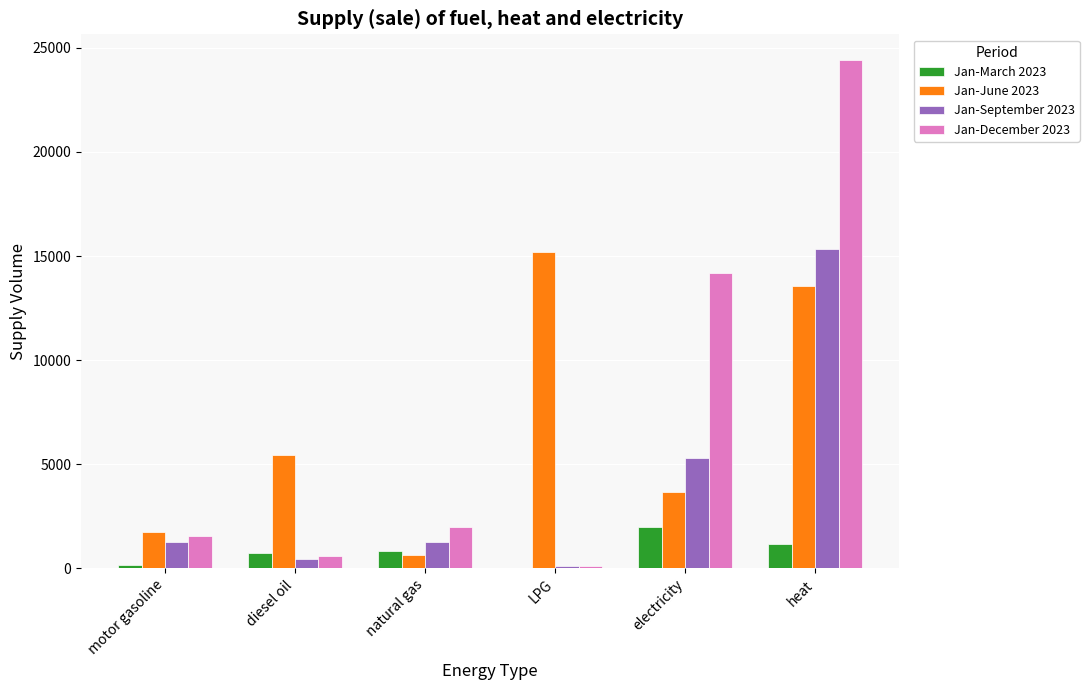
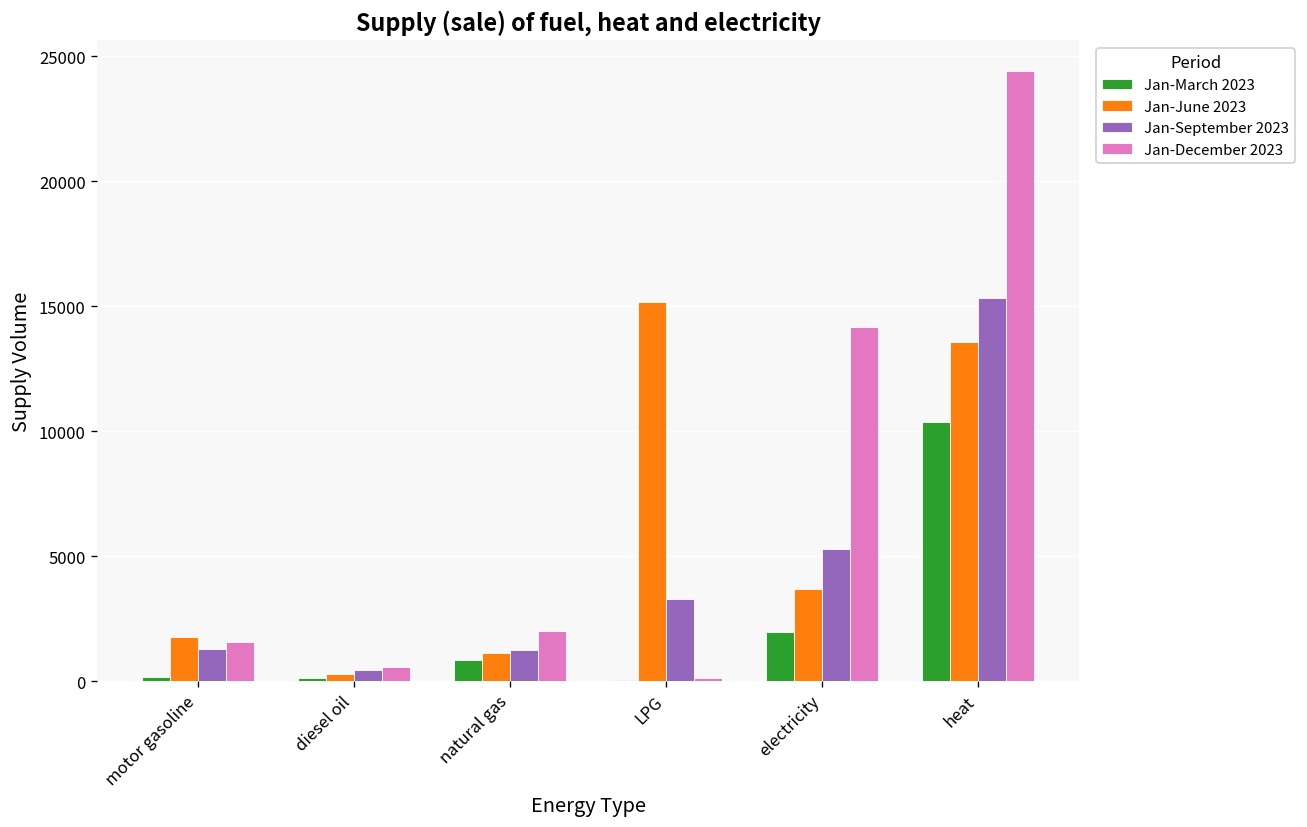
Jan-March 2023, diesel oil: 700 -> 100
Jan-June 2023, diesel oil: 5400 -> 300
Jan-June 2023, natural gas: 600 -> 1100
Jan-September 2023, LPG: 100 -> 3300
Jan-March 2023, heat: 1200 -> 10400
